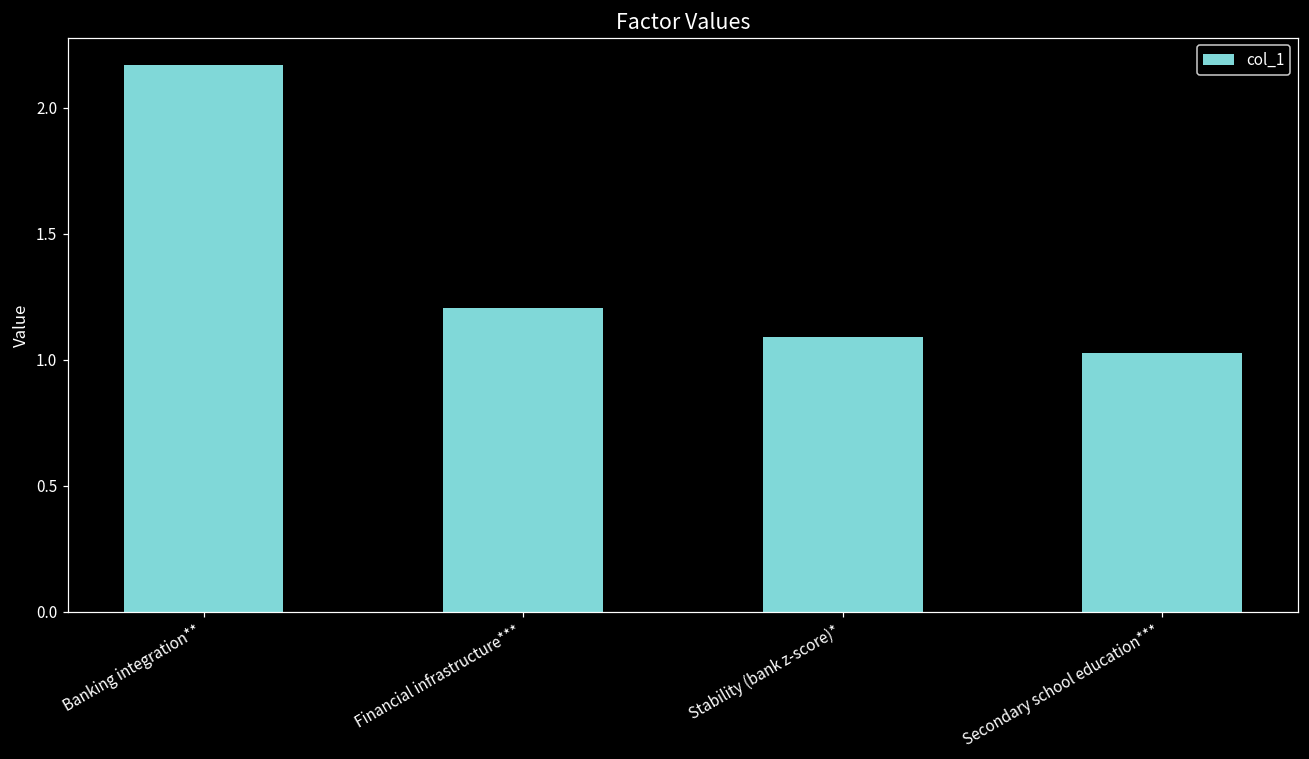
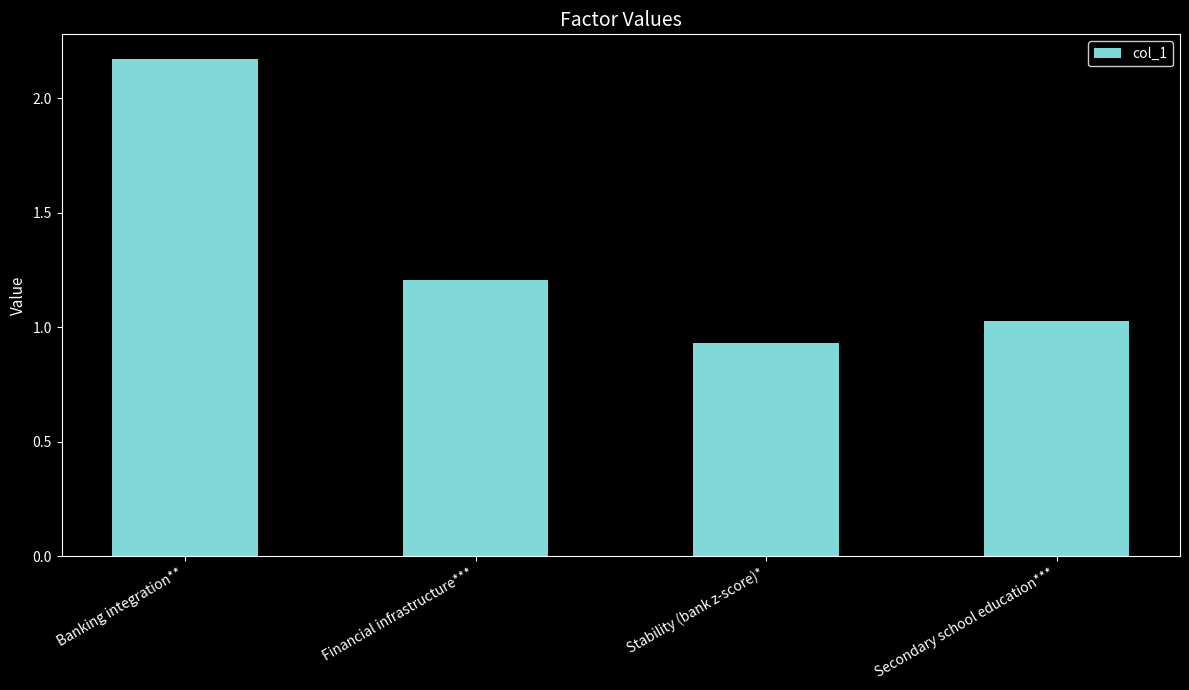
Stability (bank z-score)*: 1.09 -> 0.93
